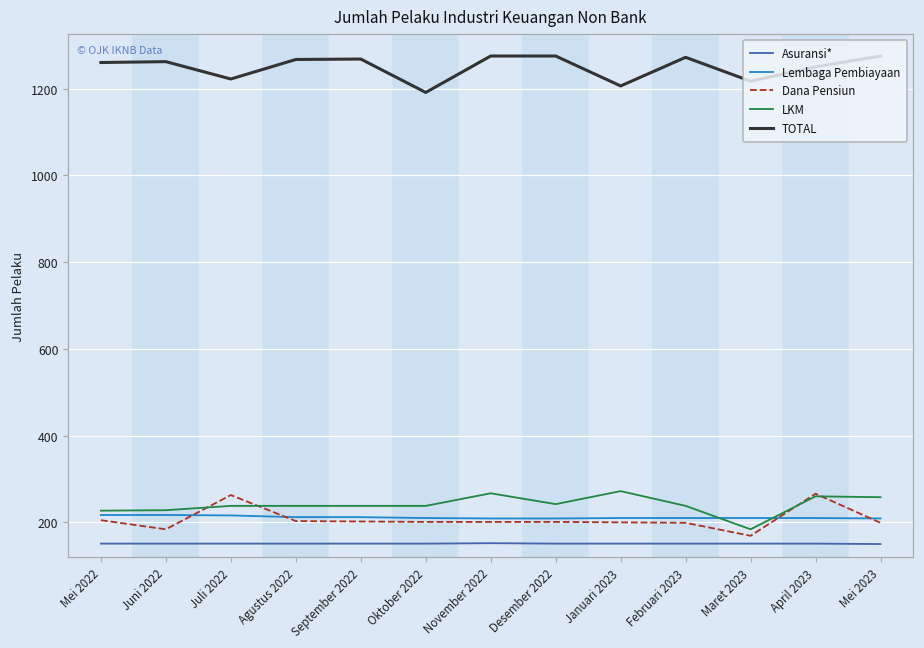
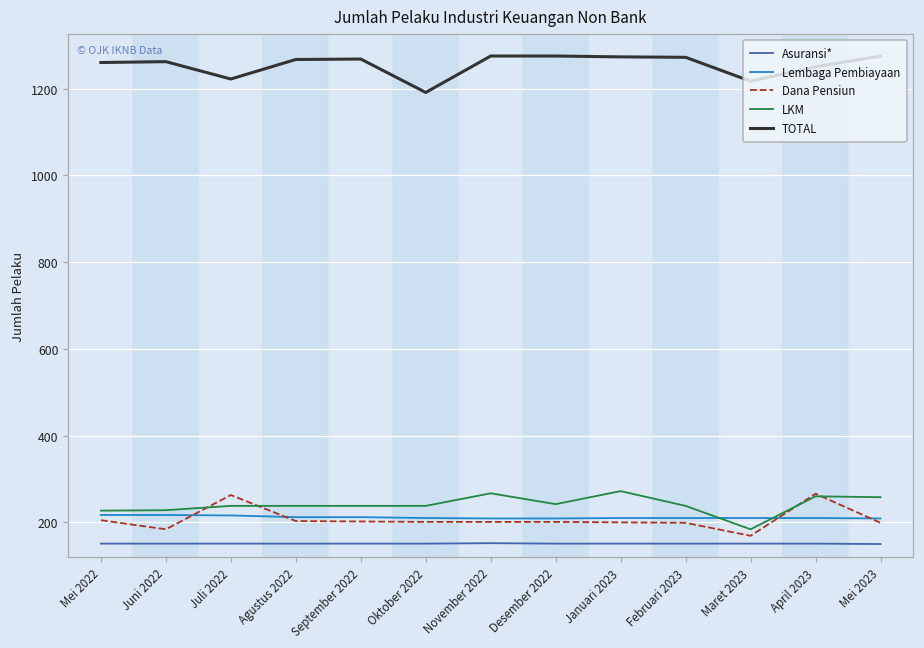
TOTAL, Januari 2023: 1210 -> 1270
